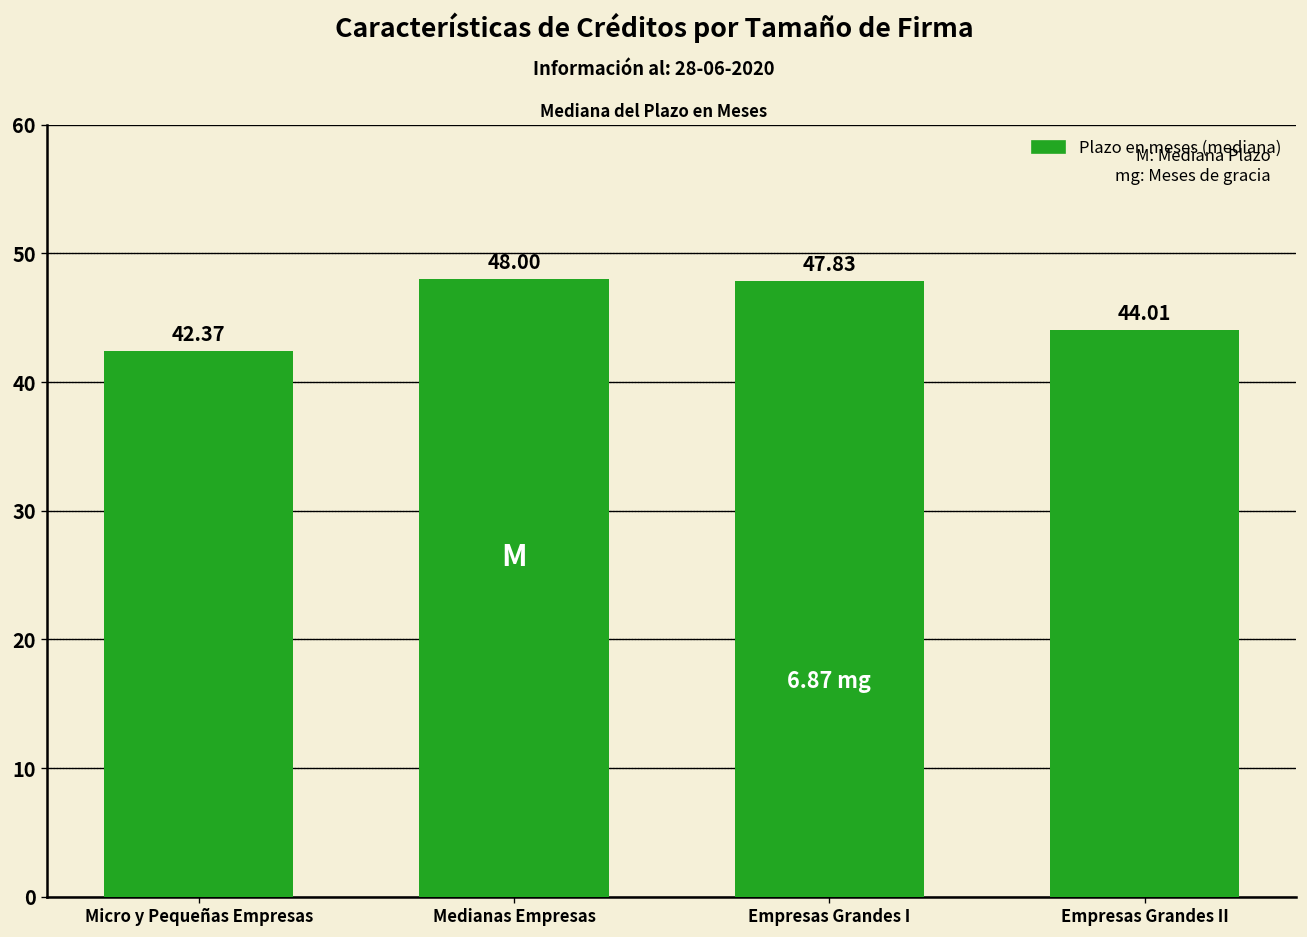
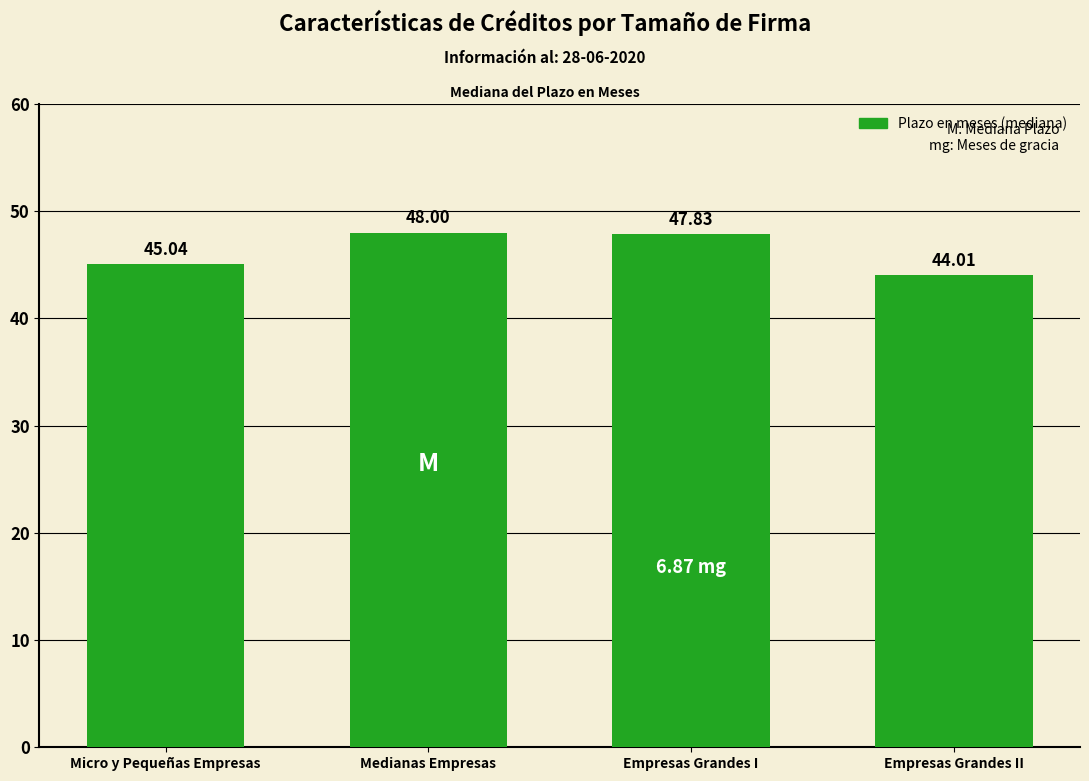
Micro y Pequeñas Empresas: 42.37 -> 45.04
